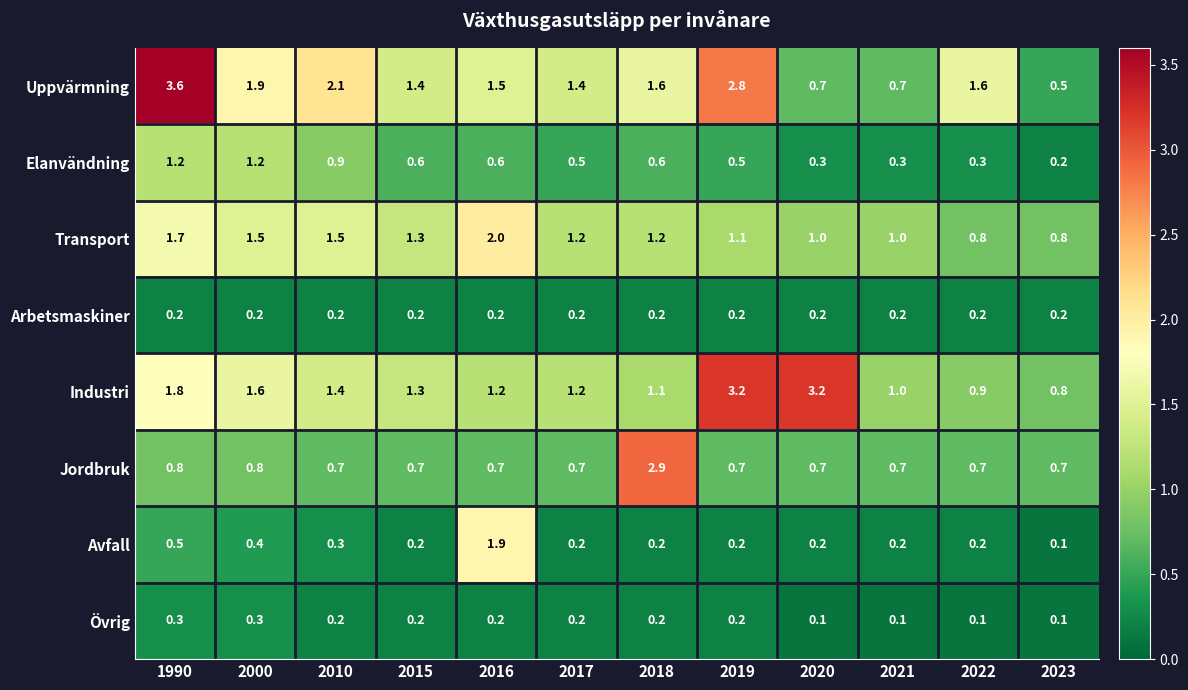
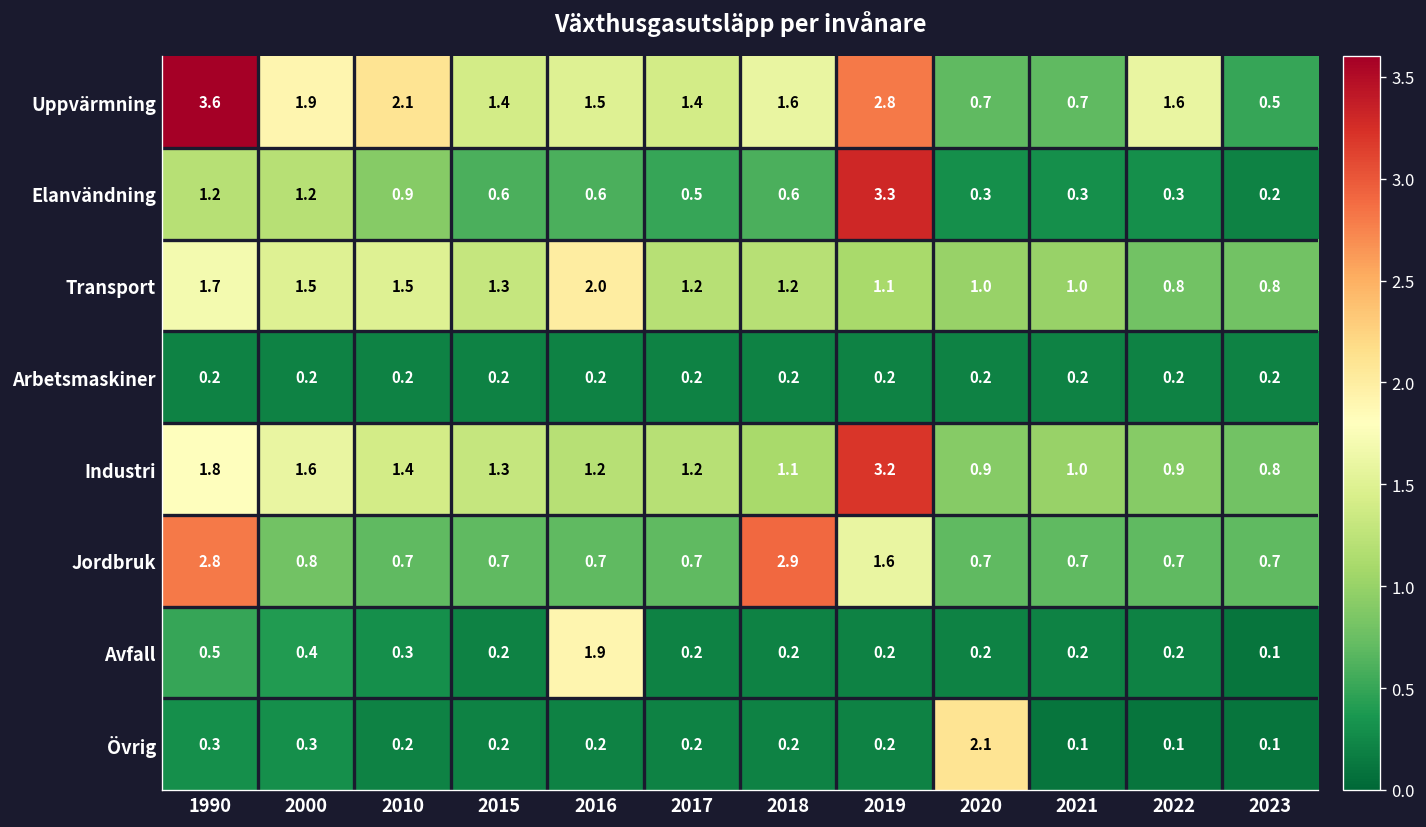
Elanvändning, 2019: 0.5 -> 3.3
Industri, 2020: 3.2 -> 0.9
Jordbruk, 1990: 0.8 -> 2.8
Jordbruk, 2019: 0.7 -> 1.6
Övrig, 2020: 0.1 -> 2.1
